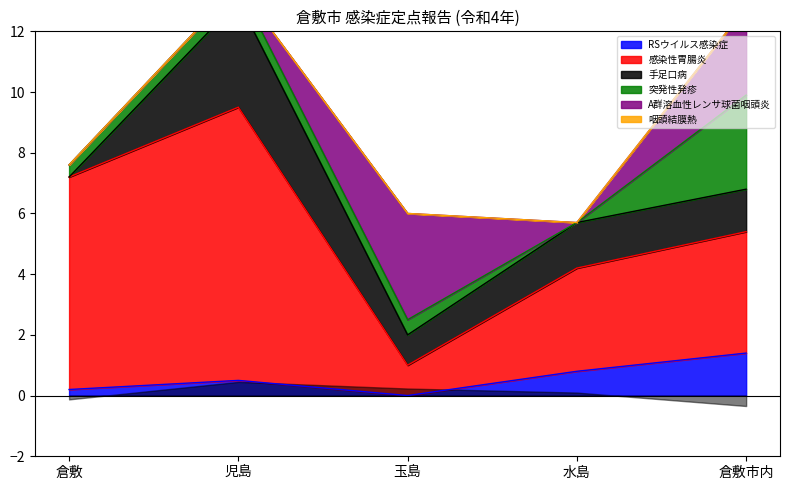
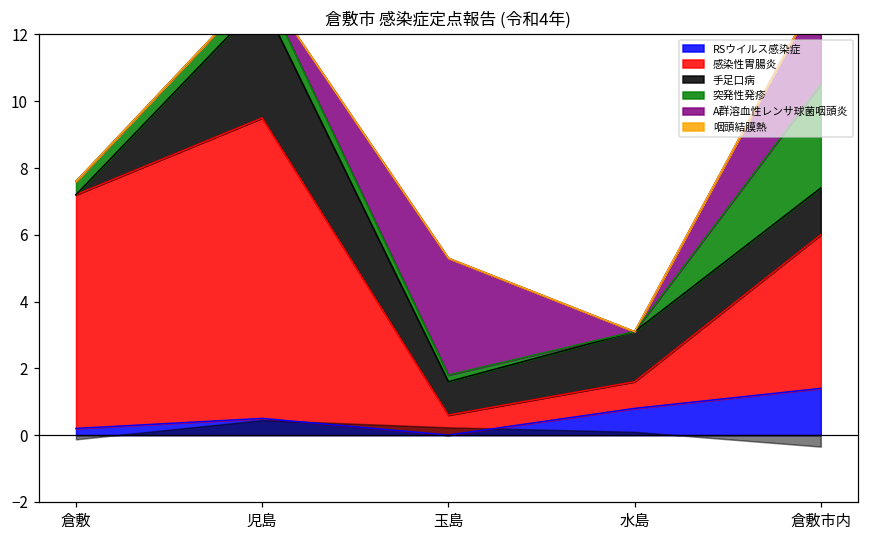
感染性胃腸炎, 玉島: 1.0 -> 0.6
突発性発疹, 玉島: 0.5 -> 0.2
感染性胃腸炎, 水島: 3.4 -> 0.8
感染性胃腸炎, 倉敷市内: 4.0 -> 4.6
